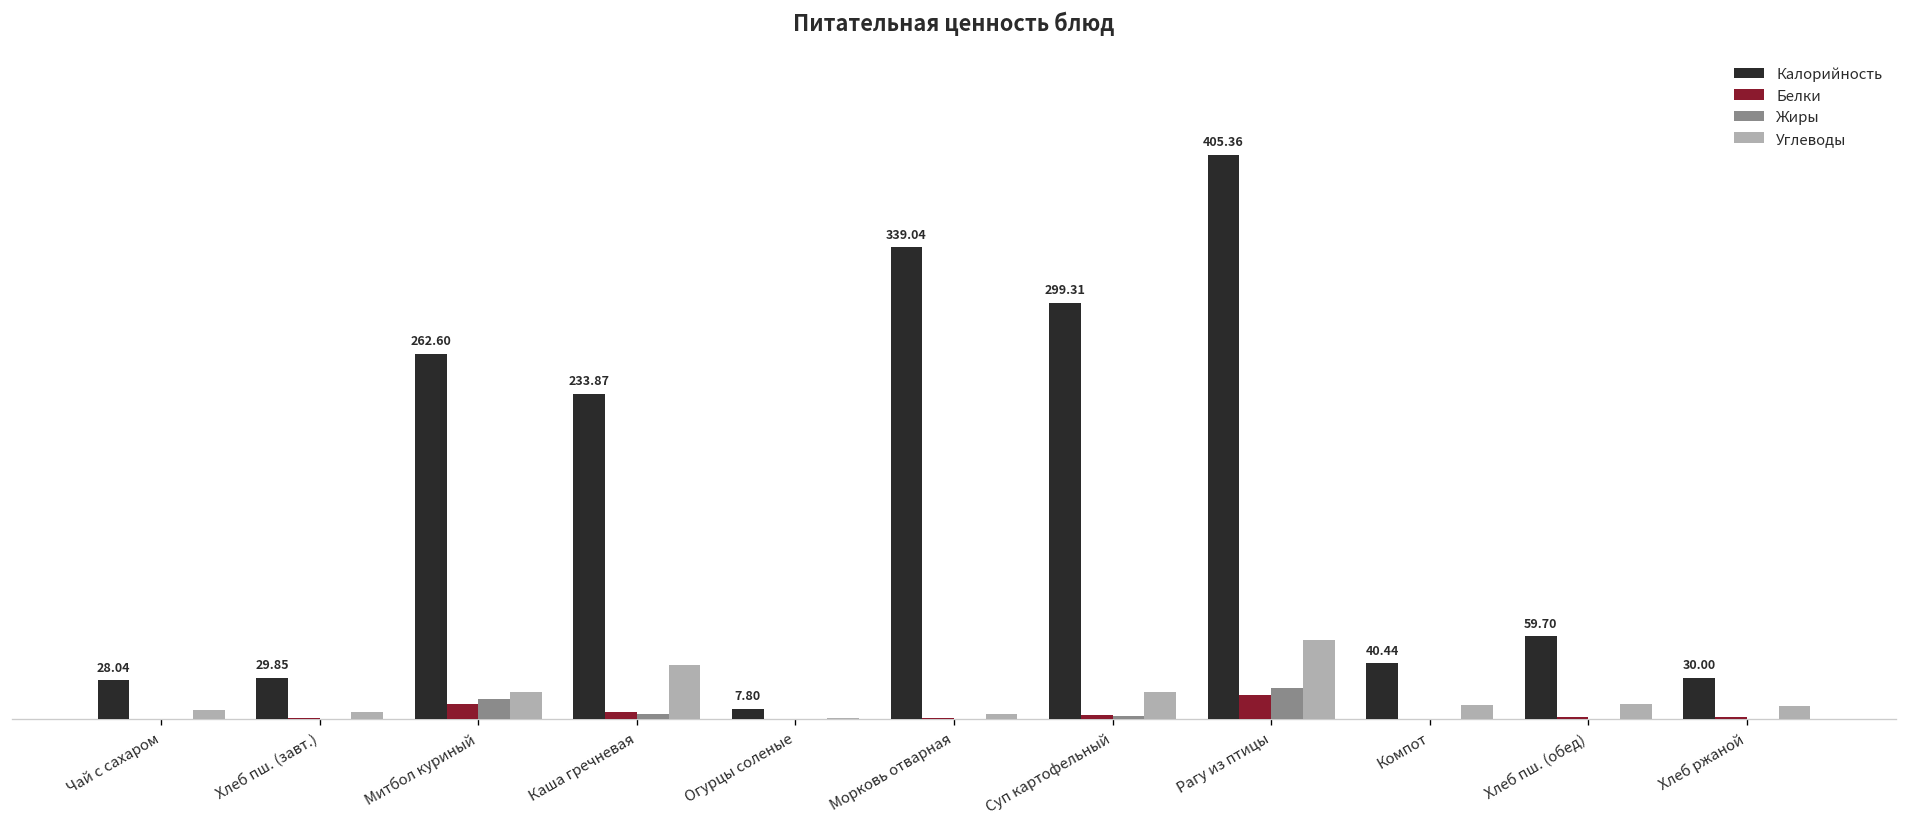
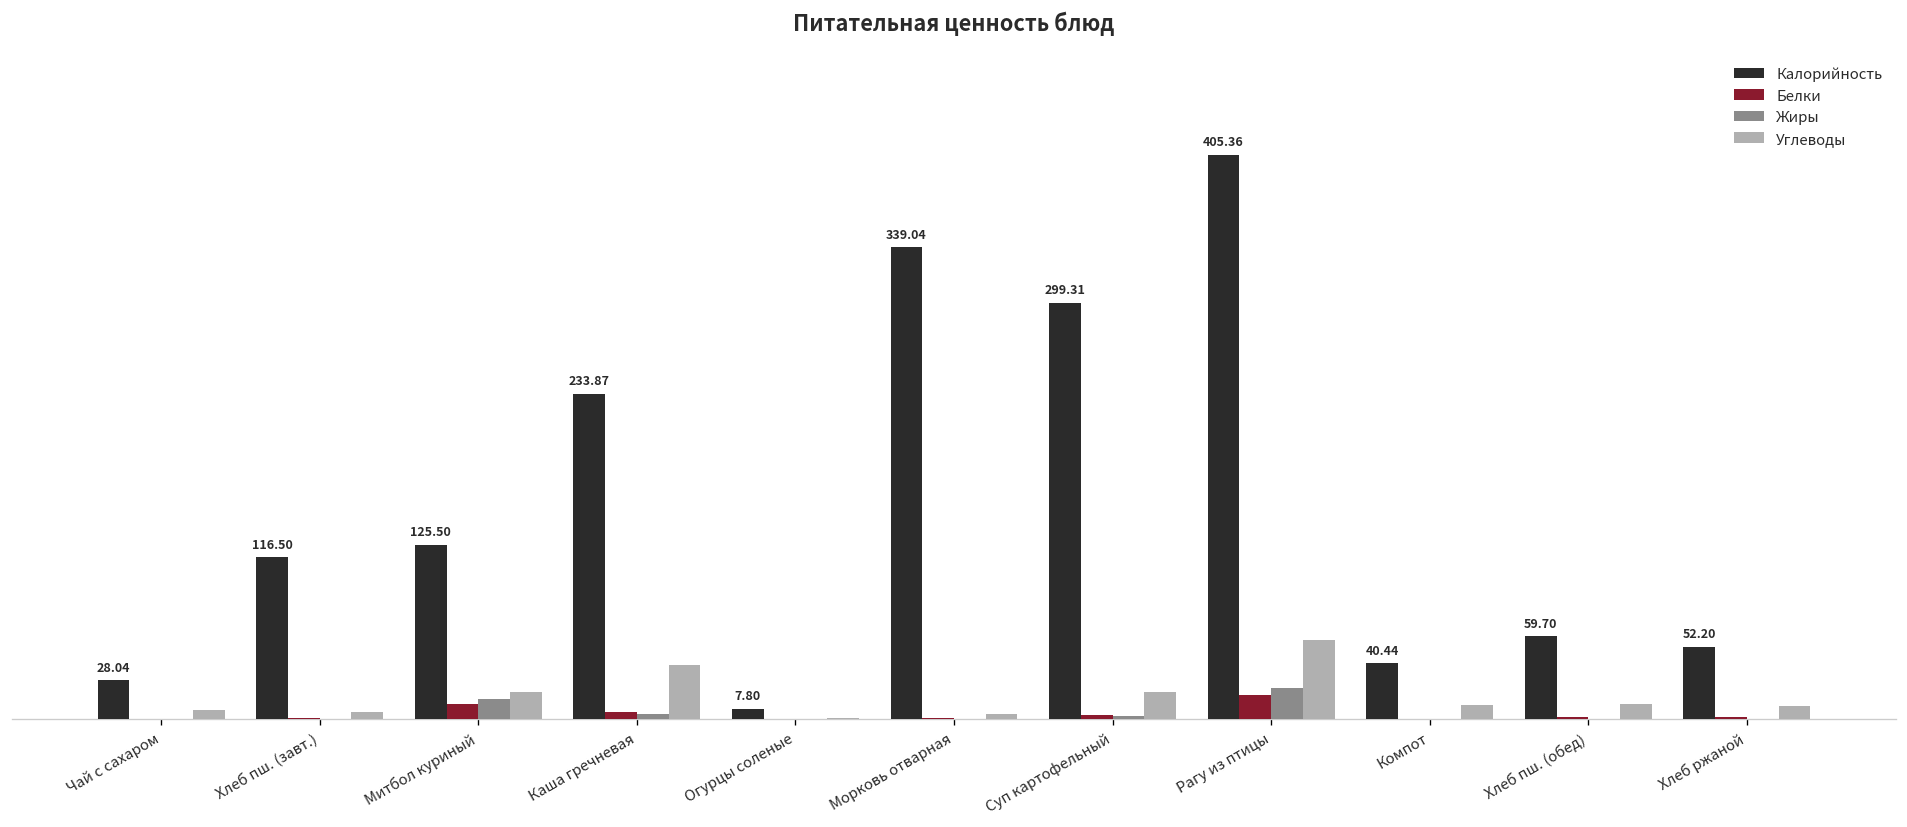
Калорийность, Хлеб пш. (завт.): 29.85 -> 116.50
Калорийность, Митбол куриный: 262.60 -> 125.50
Калорийность, Хлеб ржаной: 30.00 -> 52.20
